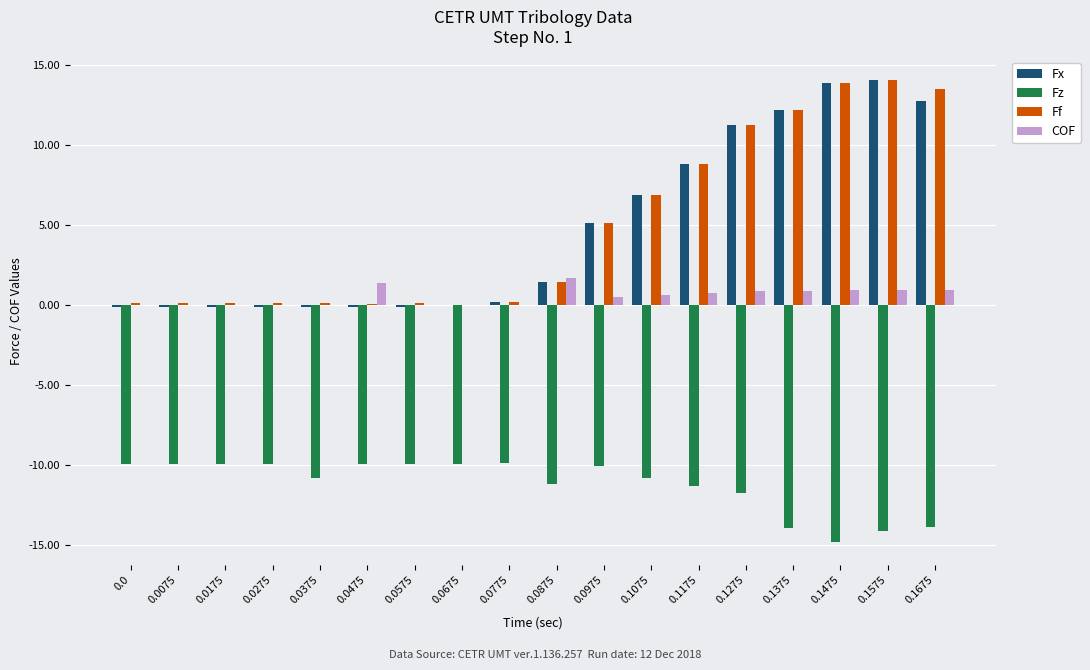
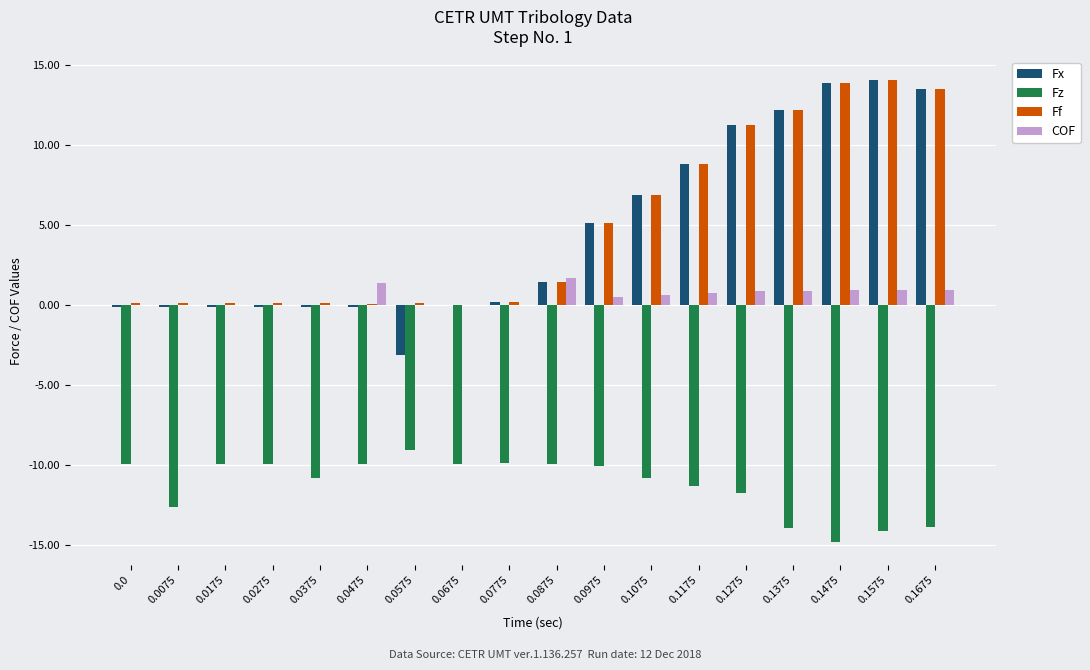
Fz, 0.0075: -9.9 -> -12.6
Fx, 0.0575: -0.1 -> -3.1
Fz, 0.0575: -9.9 -> -9.1
Fz, 0.0875: -11.2 -> -9.9
Fx, 0.1675: 12.8 -> 13.5
